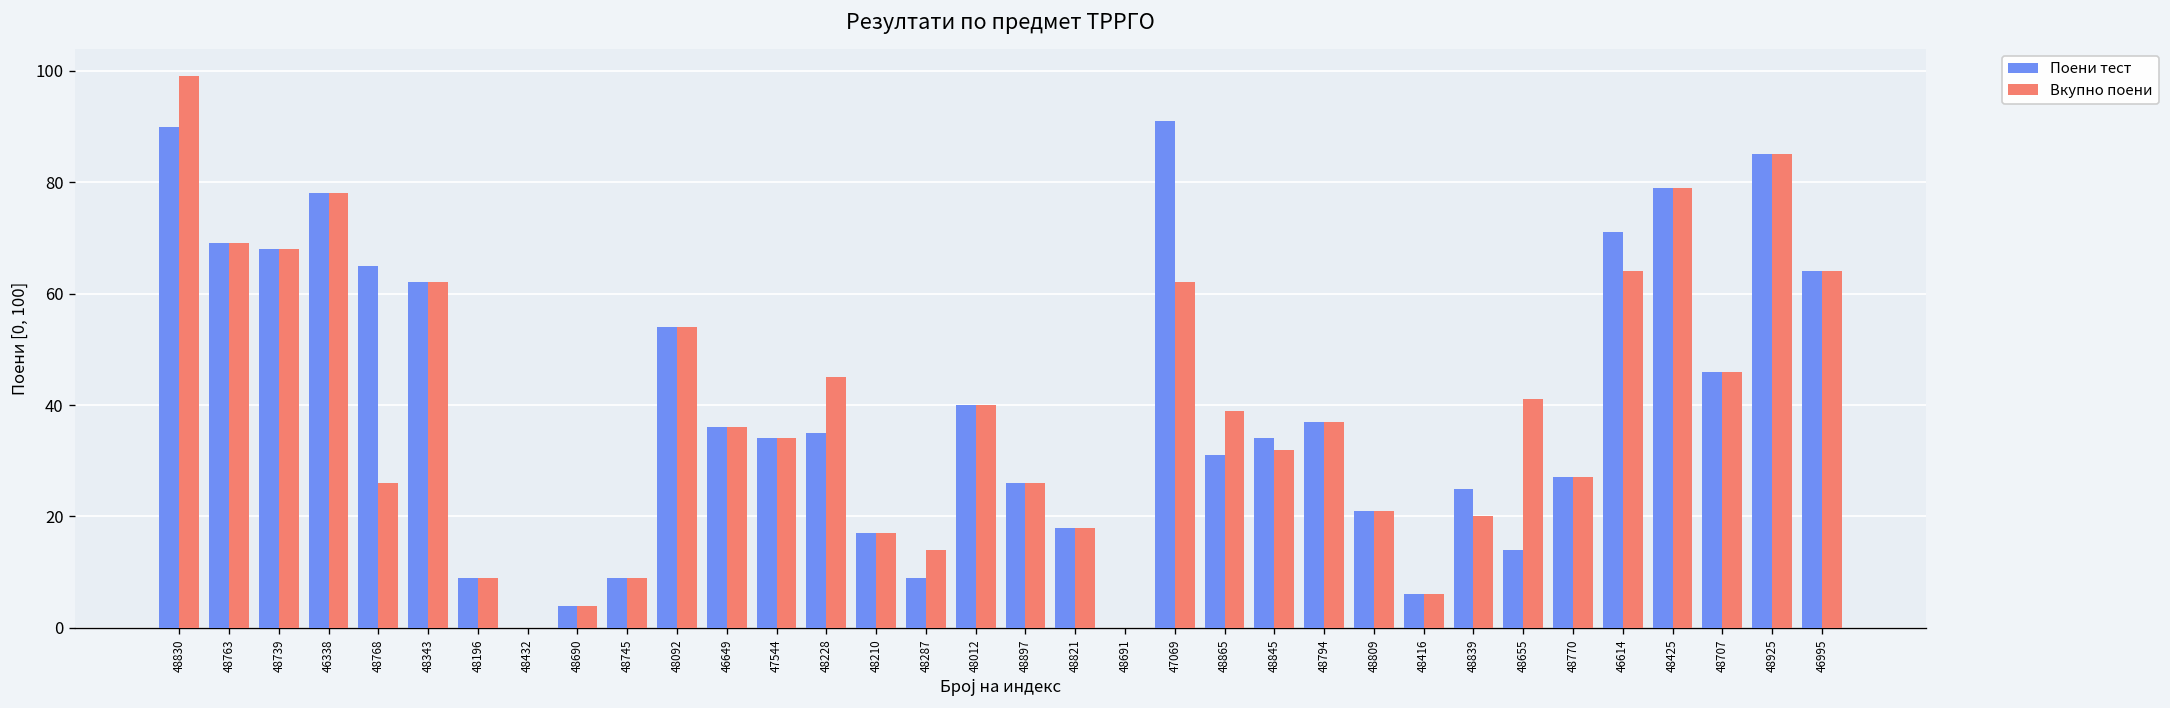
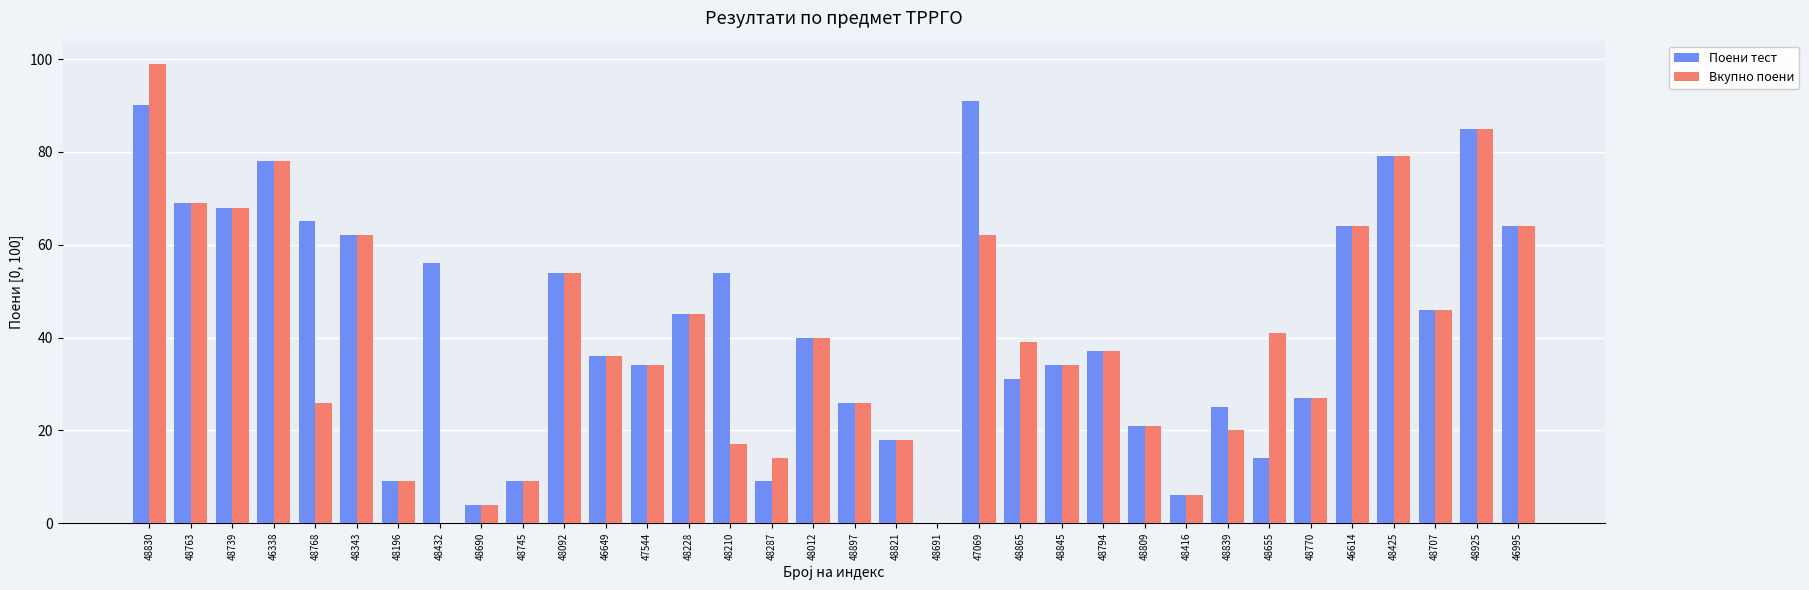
Поени тест, 48432: 0 -> 56
Поени тест, 48228: 35 -> 45
Поени тест, 48210: 17 -> 54
Вкупно поени, 48845: 32 -> 34
Поени тест, 46614: 71 -> 64
